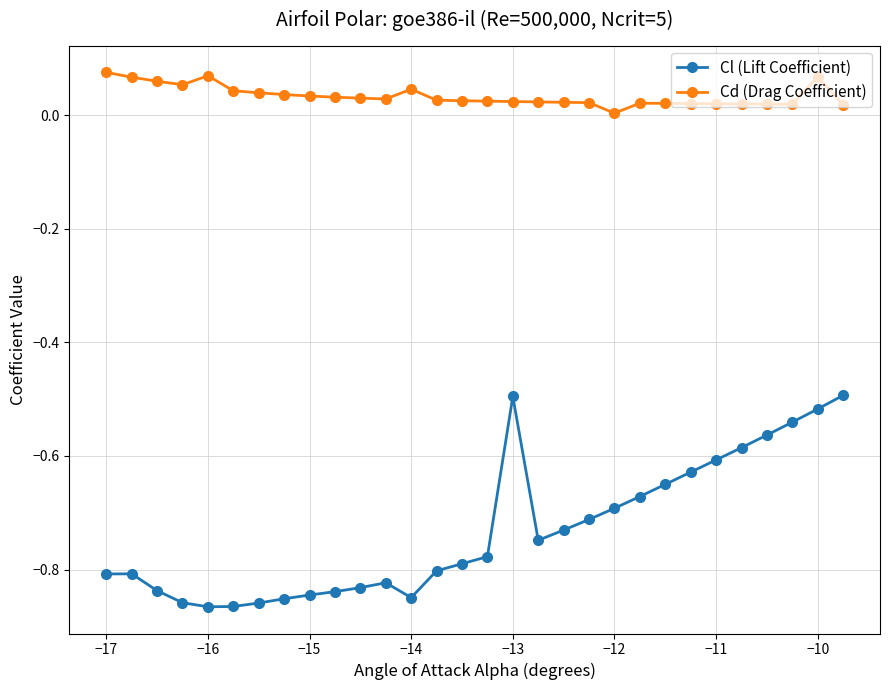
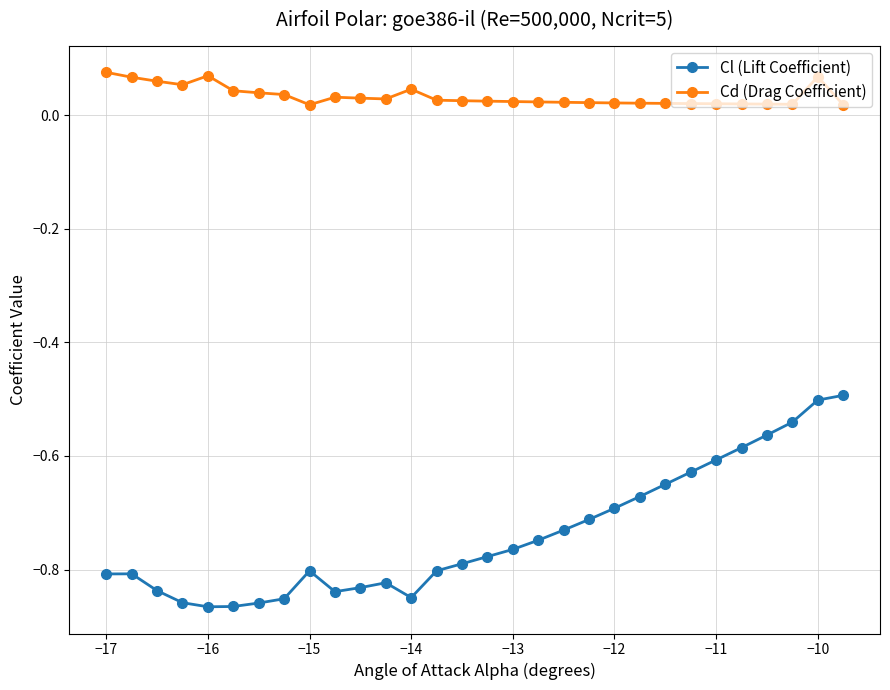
Cl (Lift Coefficient), −15: -0.84 -> -0.80
Cd (Drag Coefficient), −15: 0.03 -> 0.02
Cl (Lift Coefficient), −13: -0.50 -> -0.76
Cd (Drag Coefficient), −12: 0.00 -> 0.02
Cl (Lift Coefficient), −10: -0.52 -> -0.50
